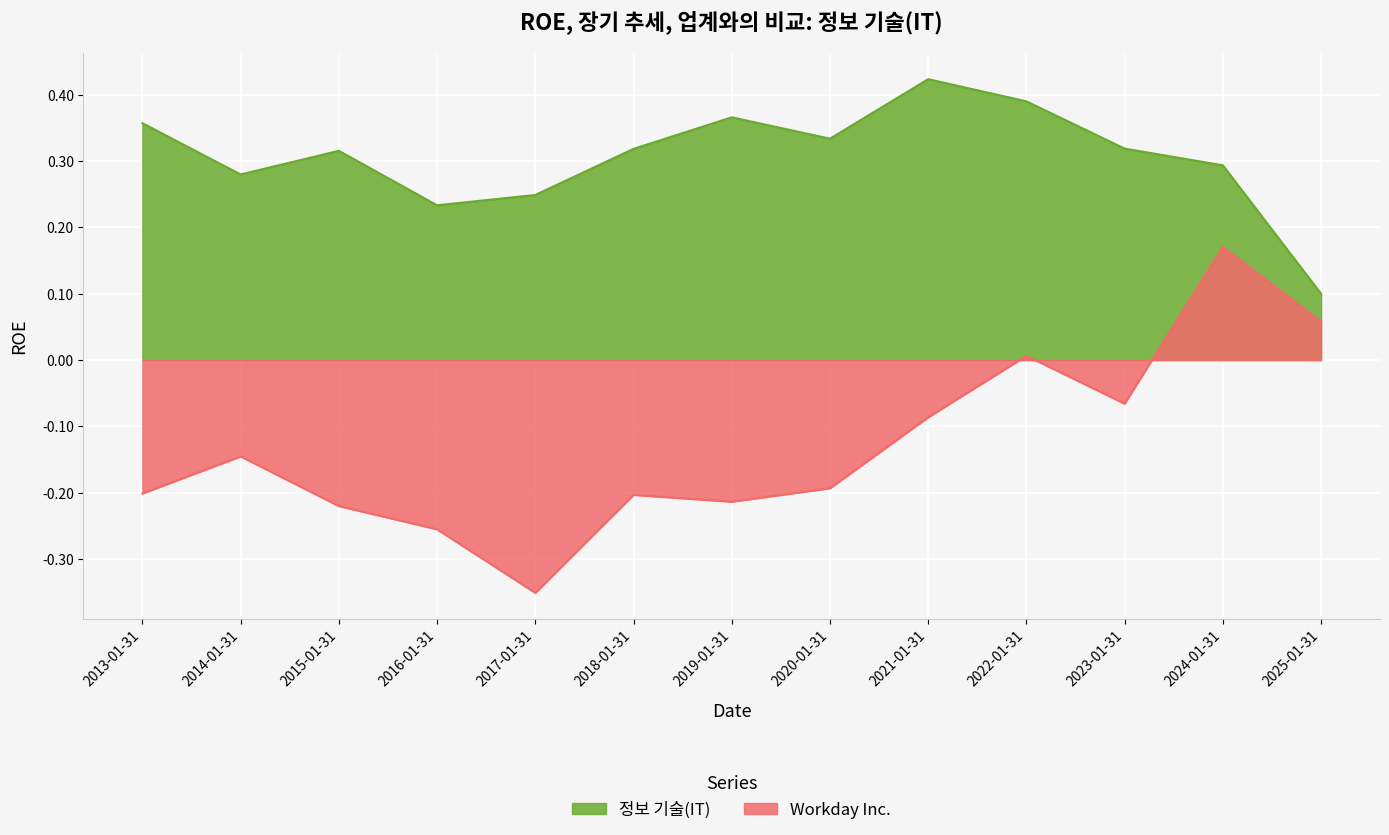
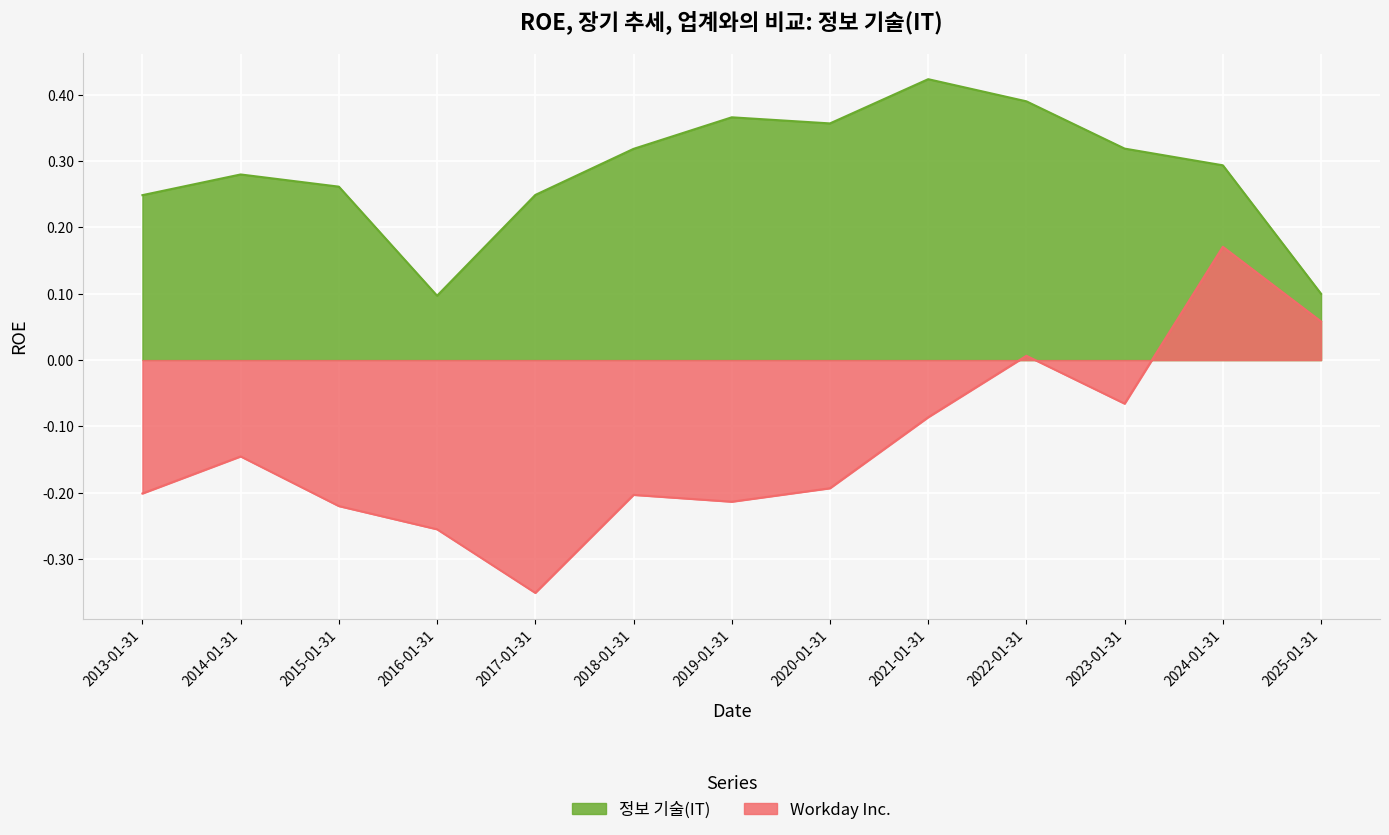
정보 기술(IT), 2013-01-31: 0.36 -> 0.25
정보 기술(IT), 2015-01-31: 0.32 -> 0.26
정보 기술(IT), 2016-01-31: 0.23 -> 0.10
정보 기술(IT), 2020-01-31: 0.33 -> 0.36
